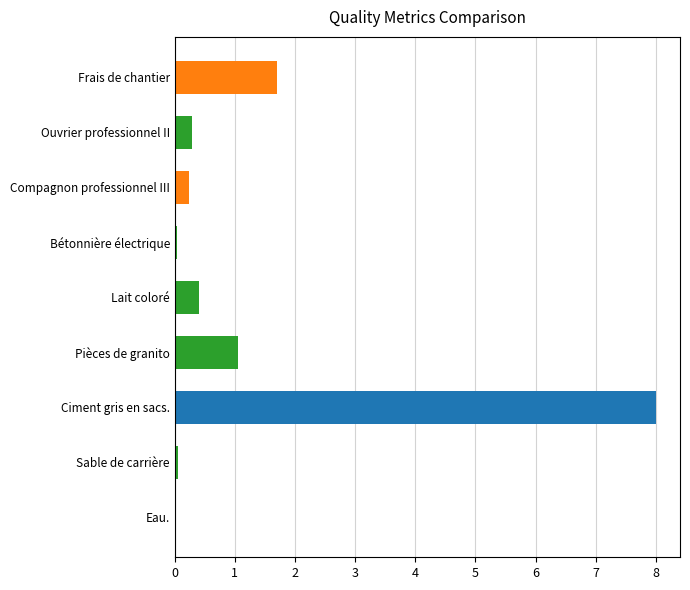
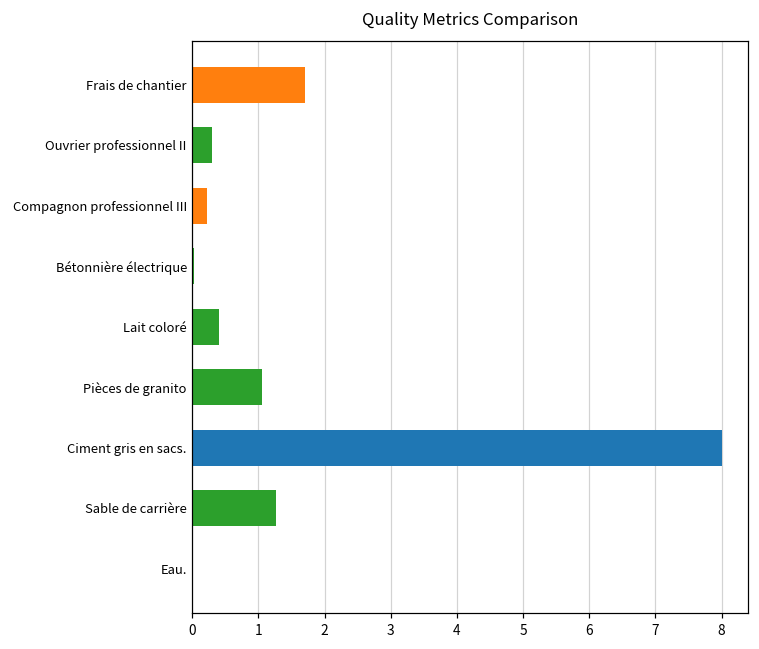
Sable de carrière: 0.1 -> 1.3
